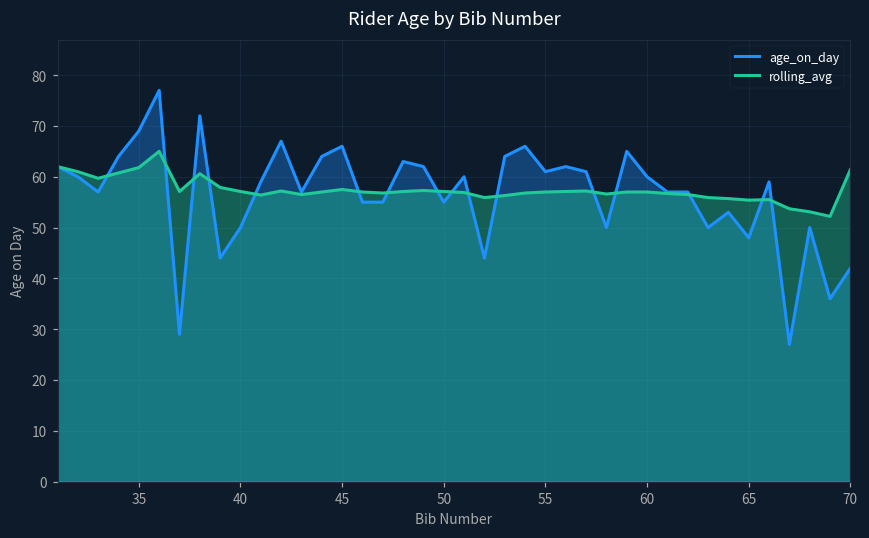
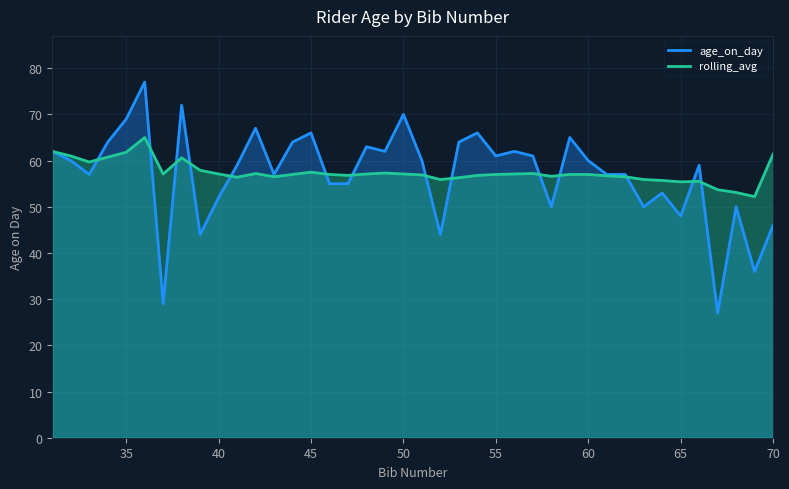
age_on_day, 40: 50 -> 52
age_on_day, 50: 55 -> 70
age_on_day, 70: 42 -> 46
